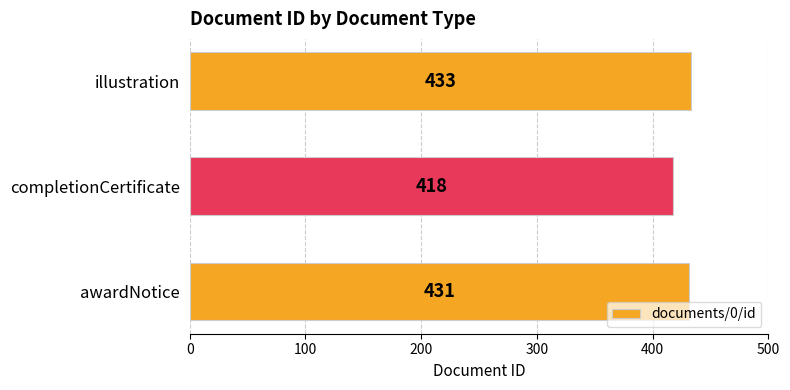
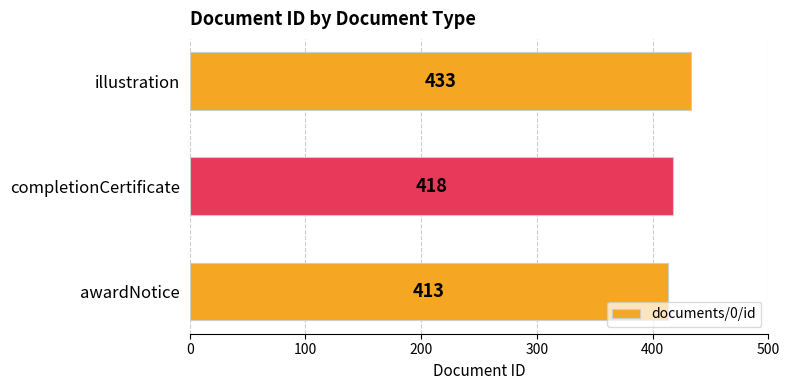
awardNotice: 431 -> 413
